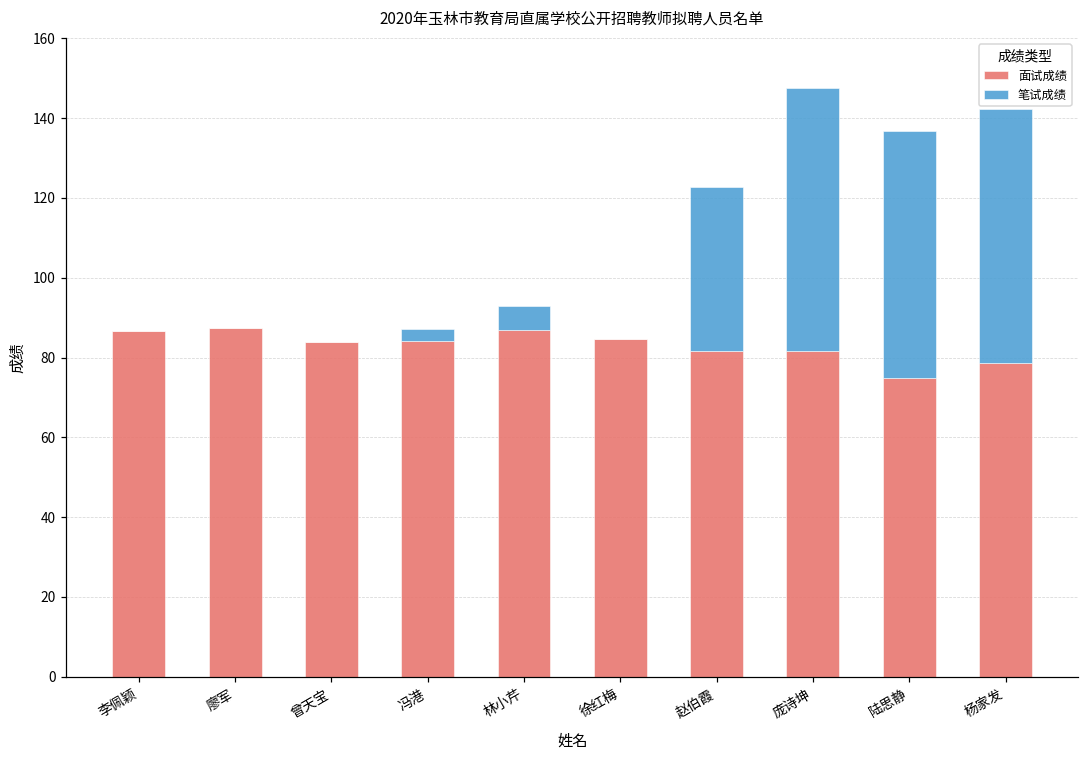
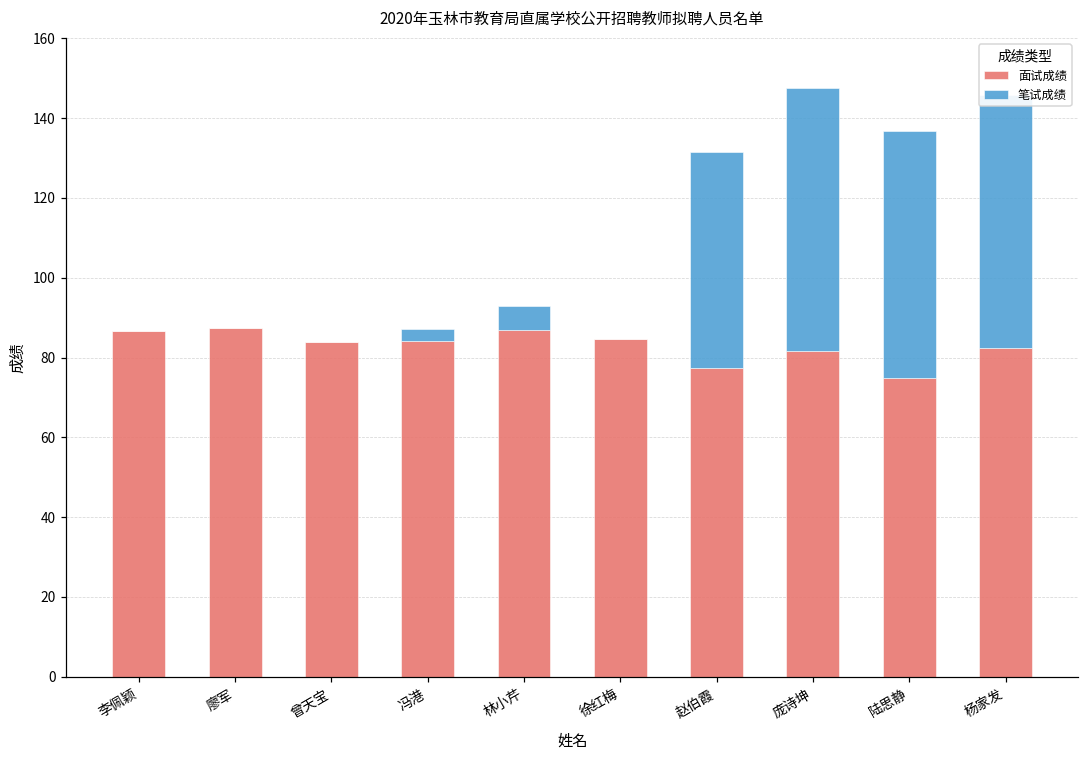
面试成绩, 赵伯霞: 82 -> 77
笔试成绩, 赵伯霞: 41 -> 54
面试成绩, 杨家发: 79 -> 82
